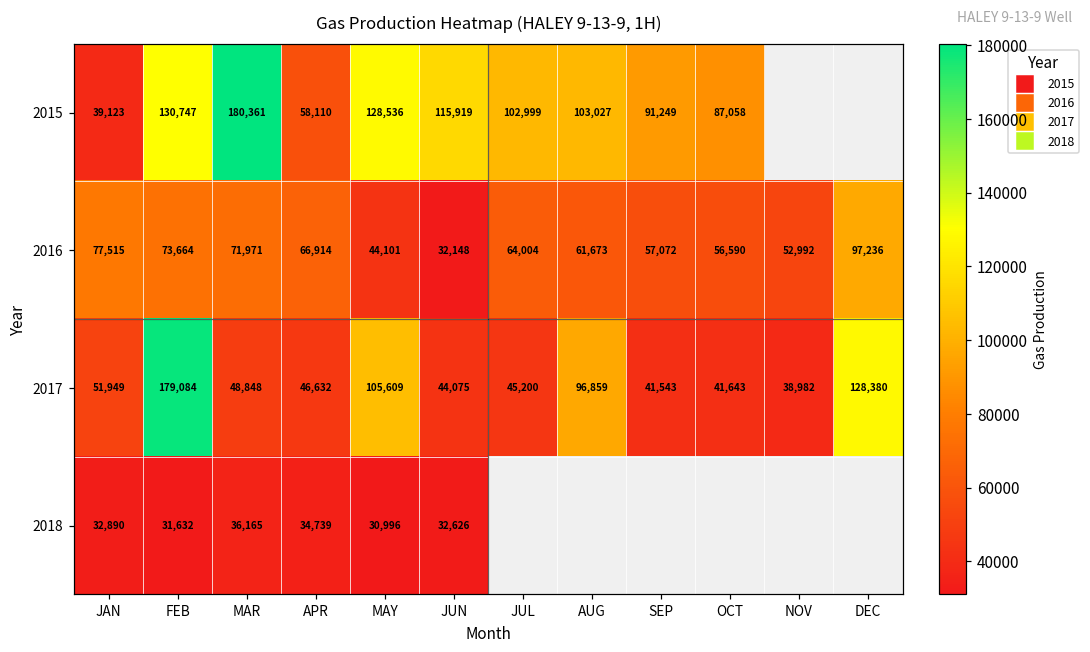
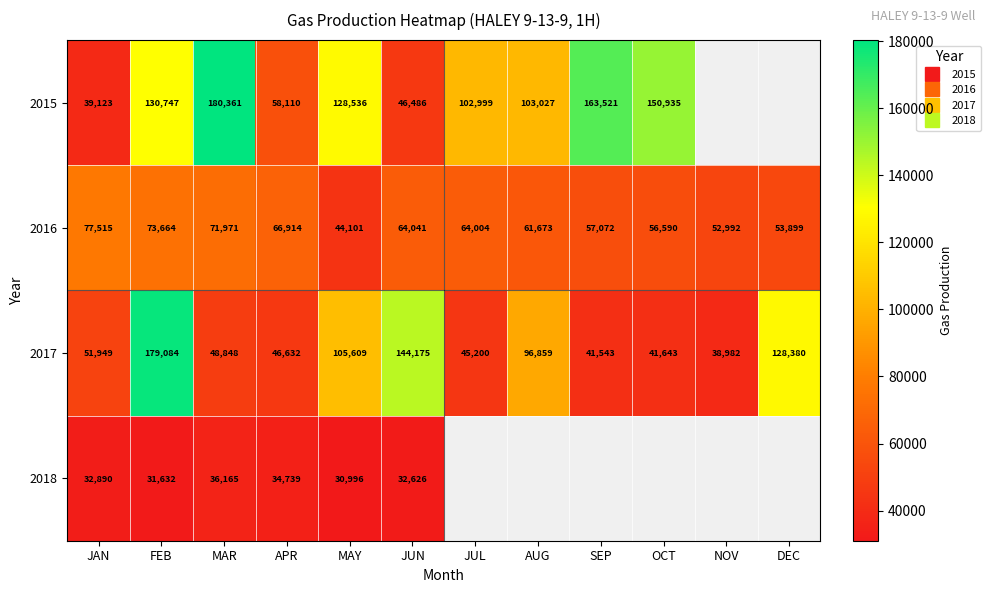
2015, JUN: 115,919 -> 46,486
2015, SEP: 91,249 -> 163,521
2015, OCT: 87,058 -> 150,935
2016, JUN: 32,148 -> 64,041
2016, DEC: 97,236 -> 53,899
2017, JUN: 44,075 -> 144,175
